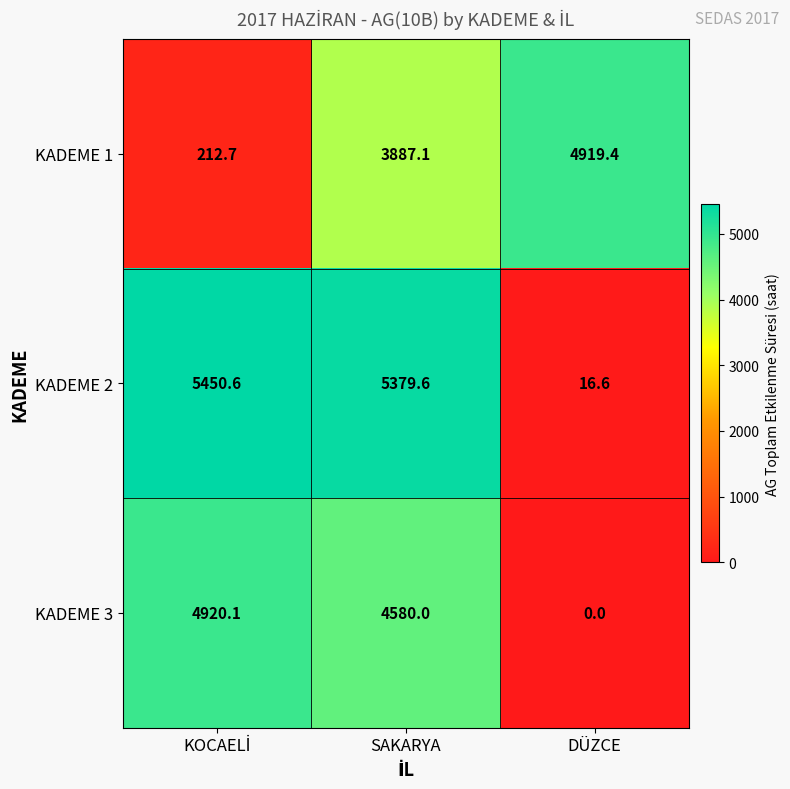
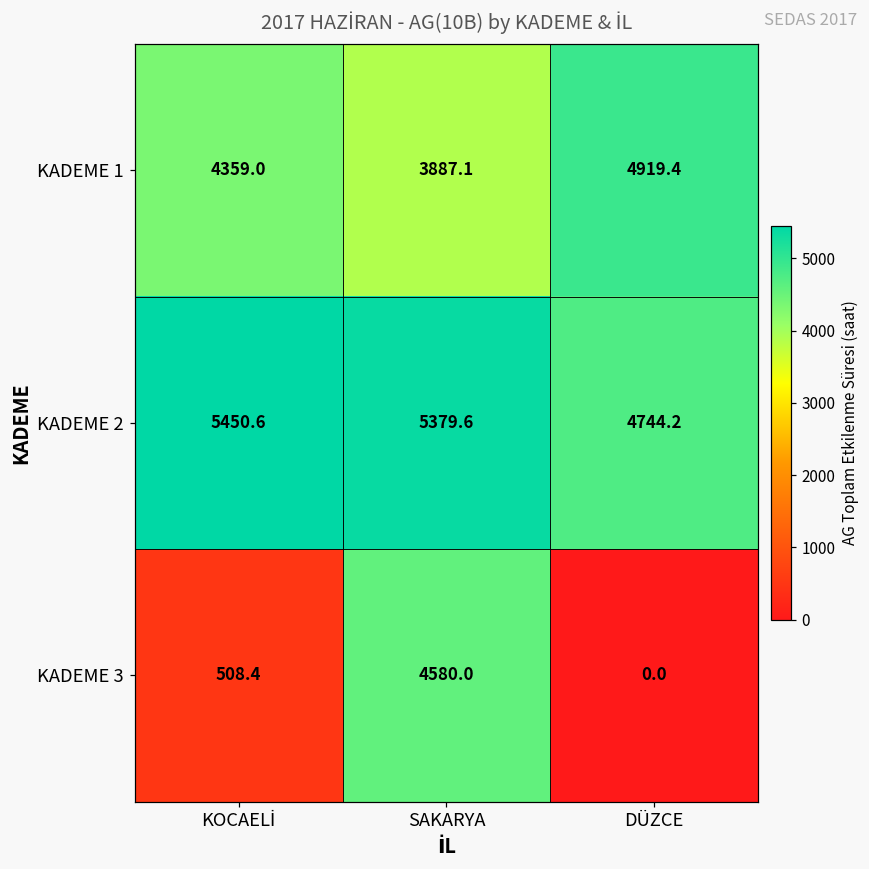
KADEME 1, KOCAELİ: 212.7 -> 4359.0
KADEME 2, DÜZCE: 16.6 -> 4744.2
KADEME 3, KOCAELİ: 4920.1 -> 508.4
